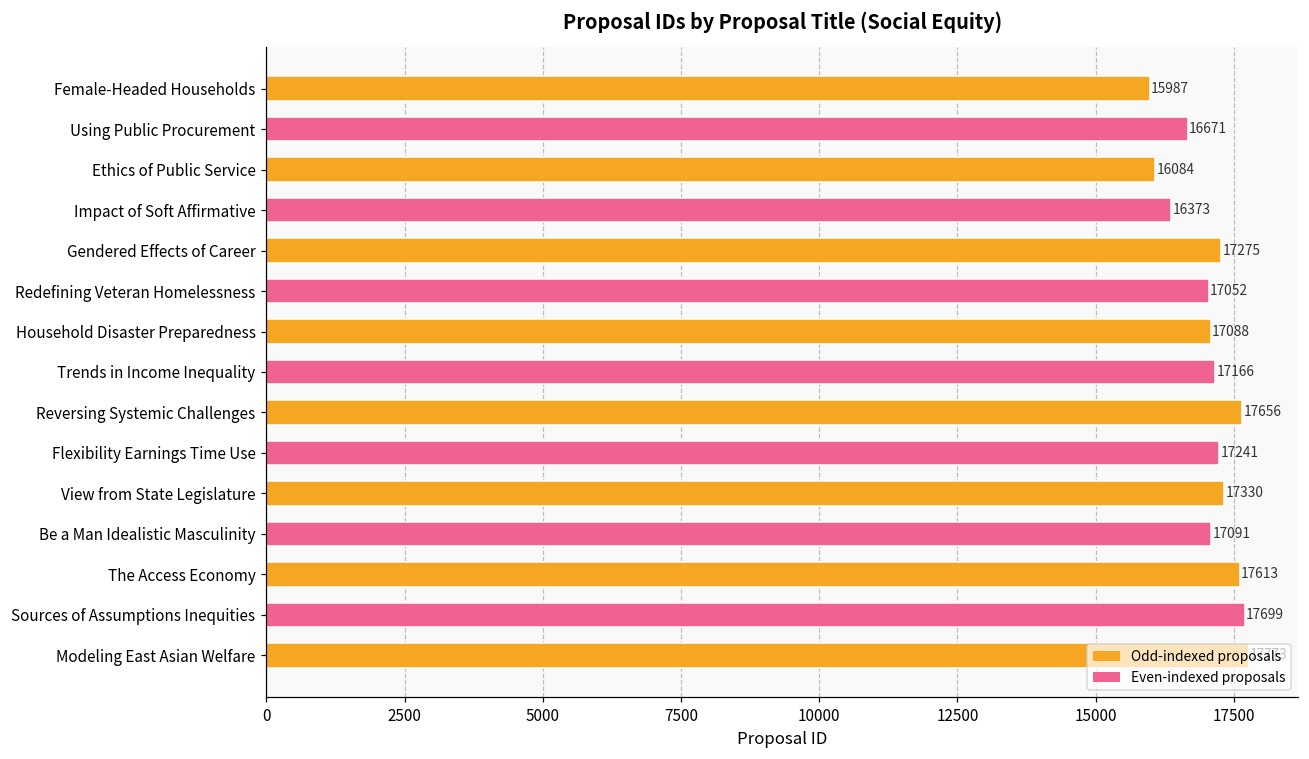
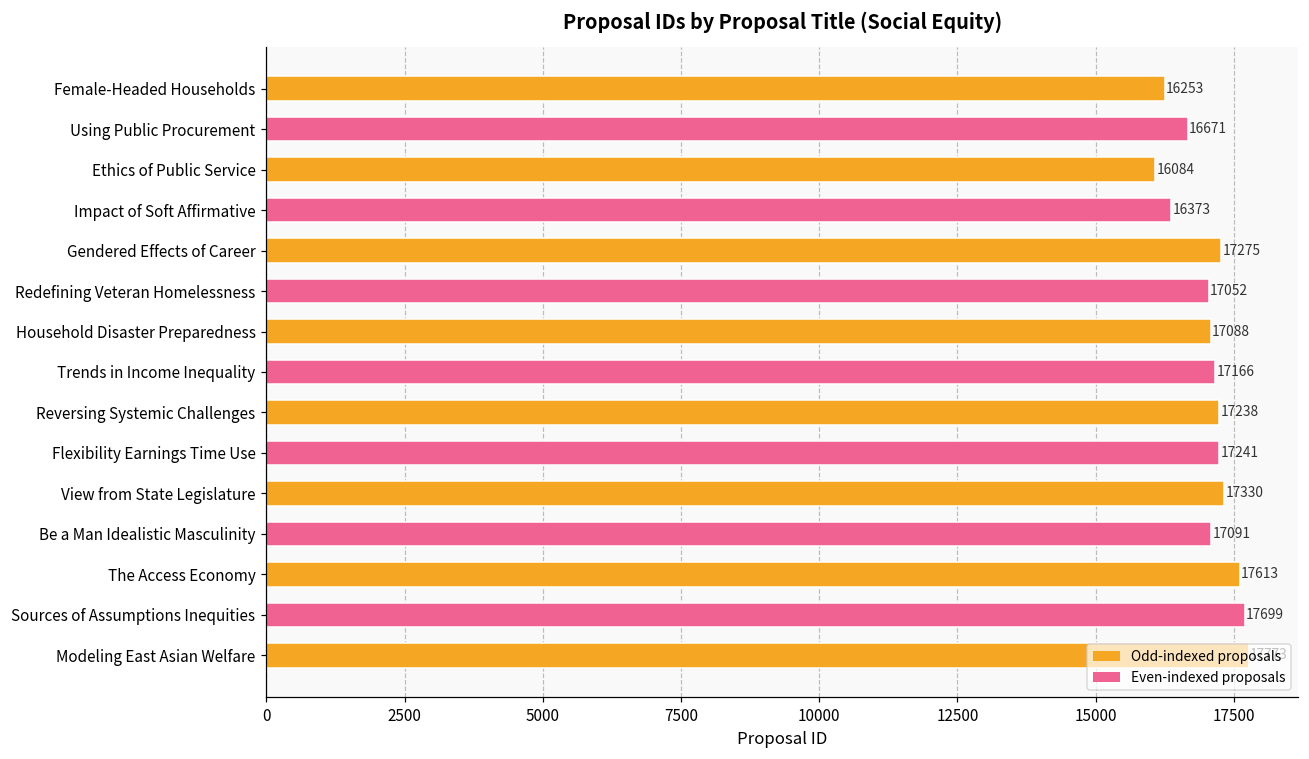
Female-Headed Households: 15987 -> 16253
Reversing Systemic Challenges: 17656 -> 17238
